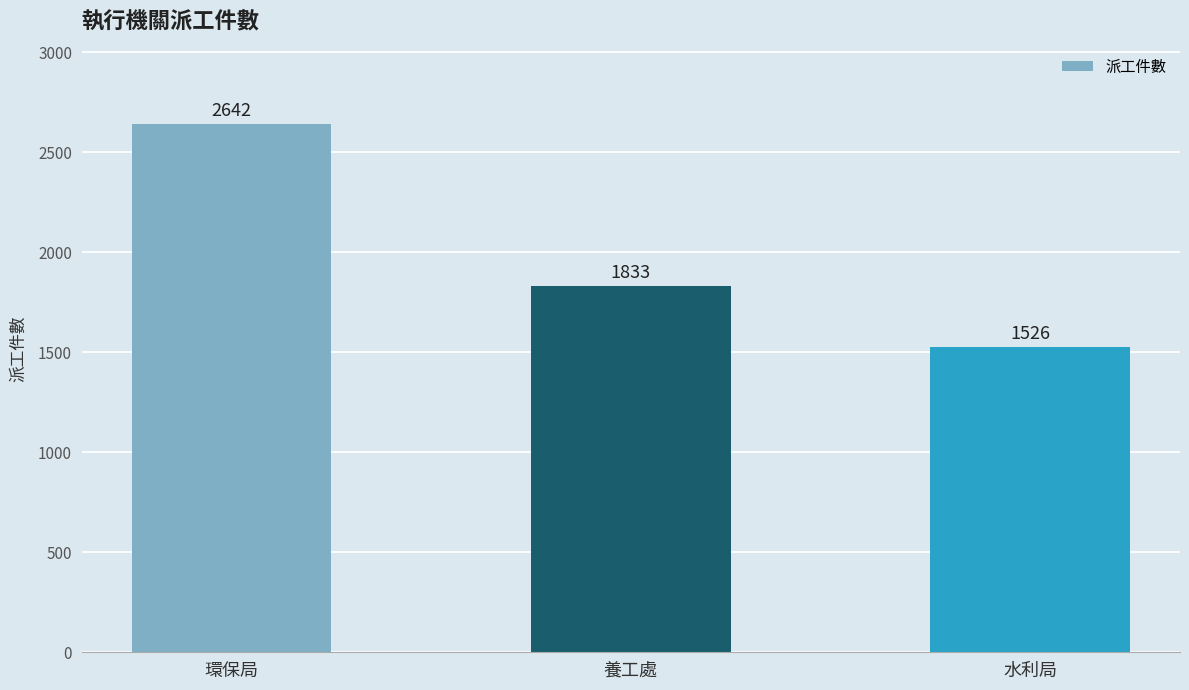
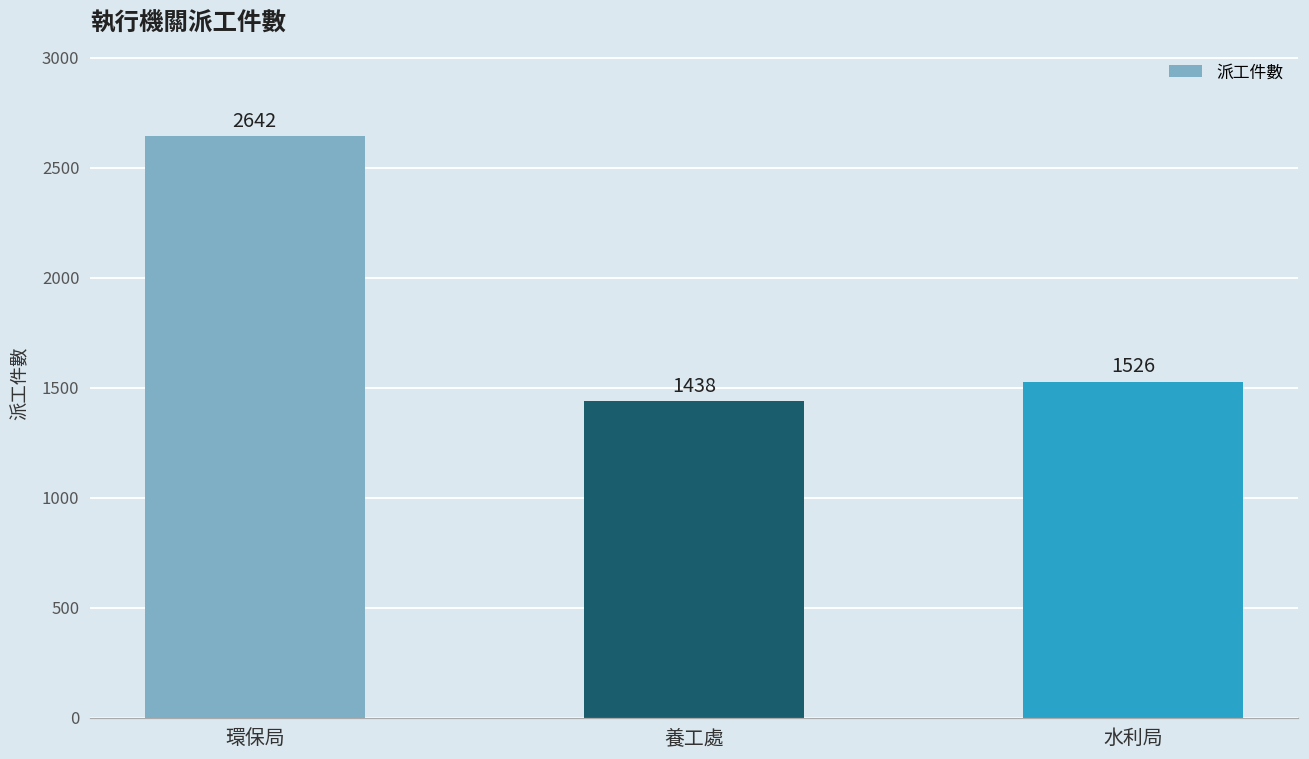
養工處: 1833 -> 1438
